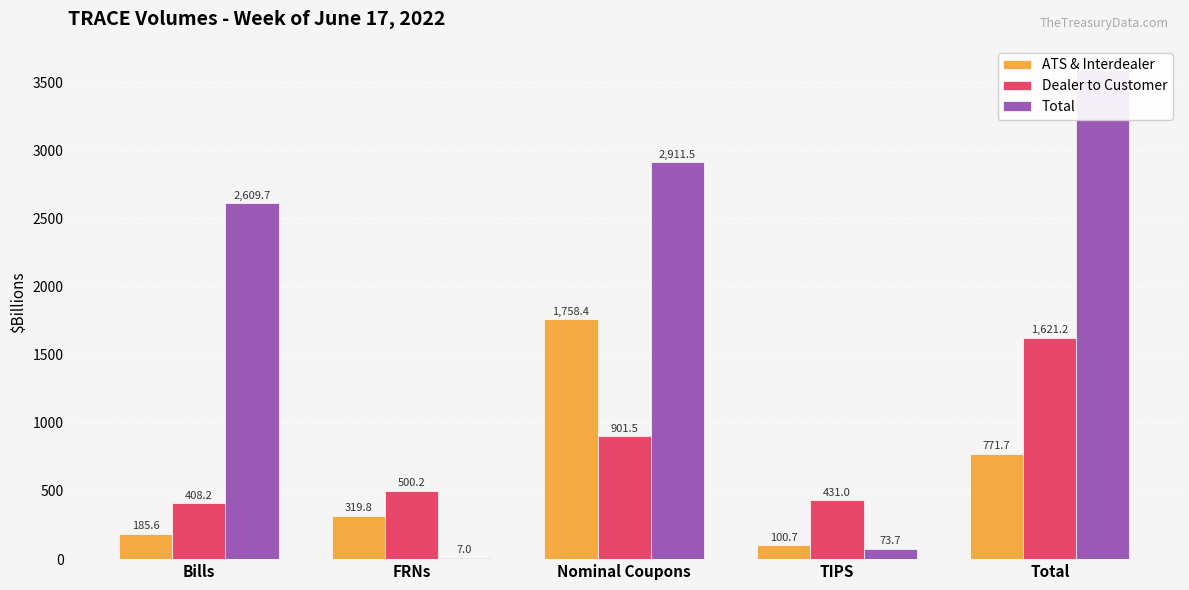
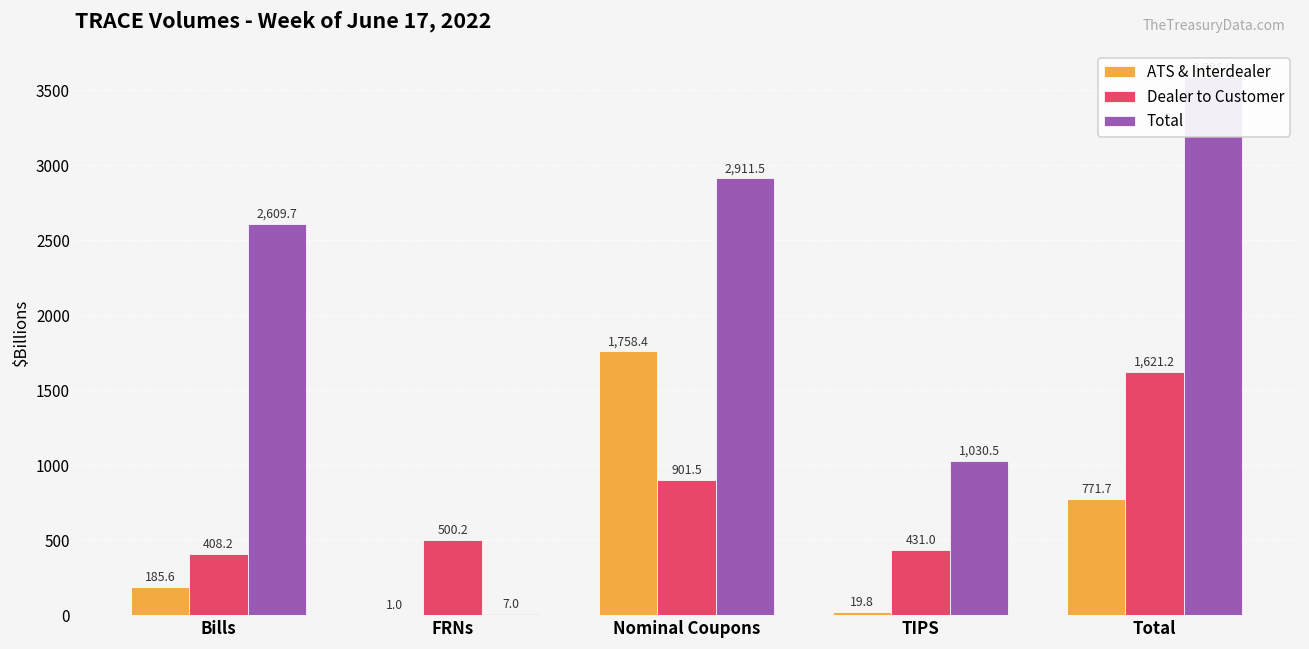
ATS & Interdealer, FRNs: 319.8 -> 1.0
ATS & Interdealer, TIPS: 100.7 -> 19.8
Total, TIPS: 73.7 -> 1,030.5
